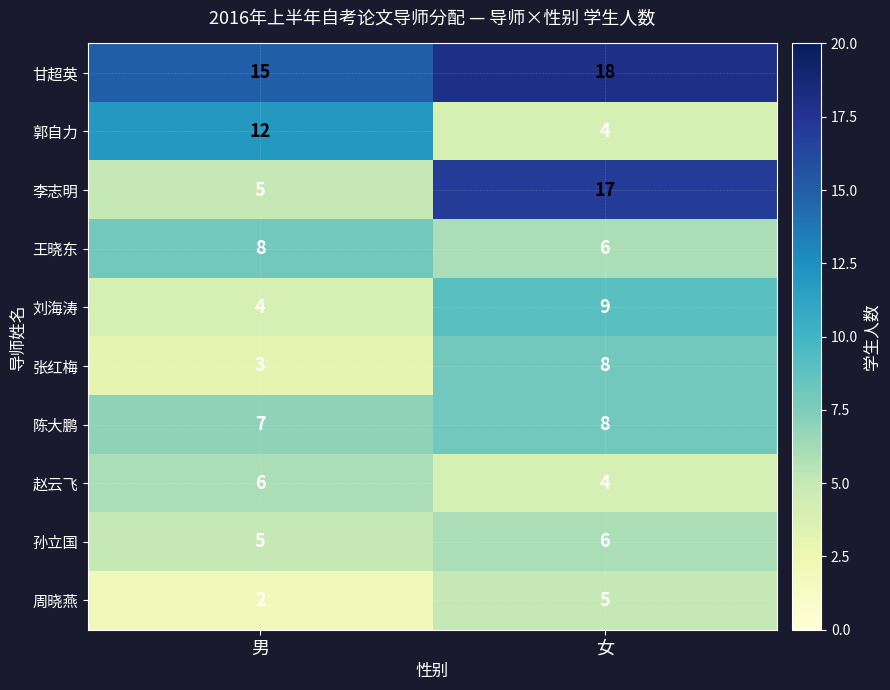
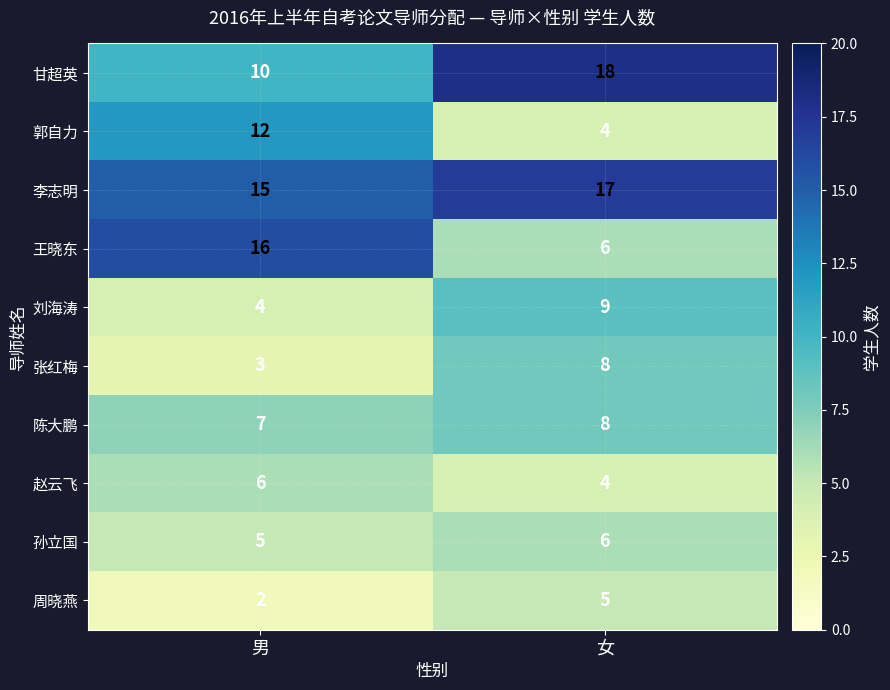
甘超英, 男: 15 -> 10
李志明, 男: 5 -> 15
王晓东, 男: 8 -> 16
